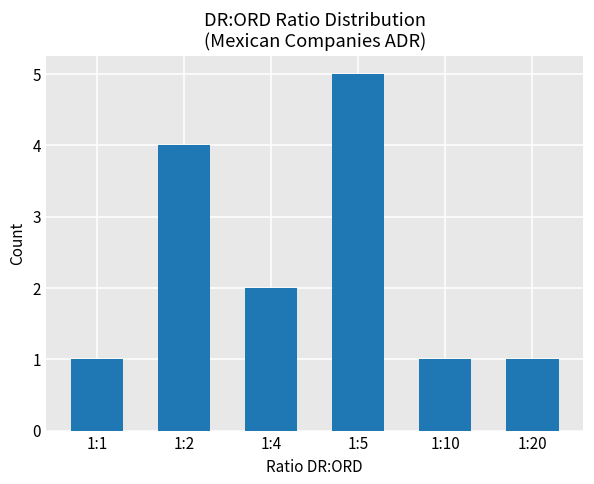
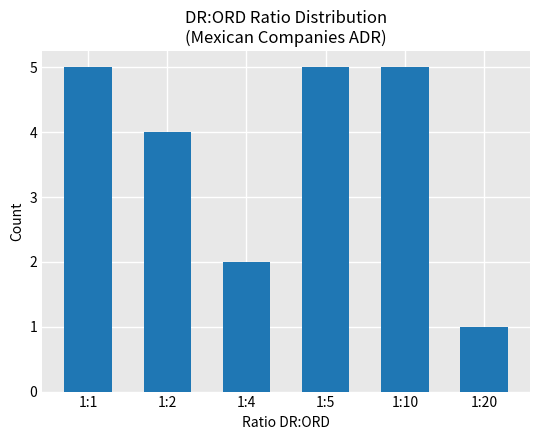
1:1: 1 -> 5
1:10: 1 -> 5
